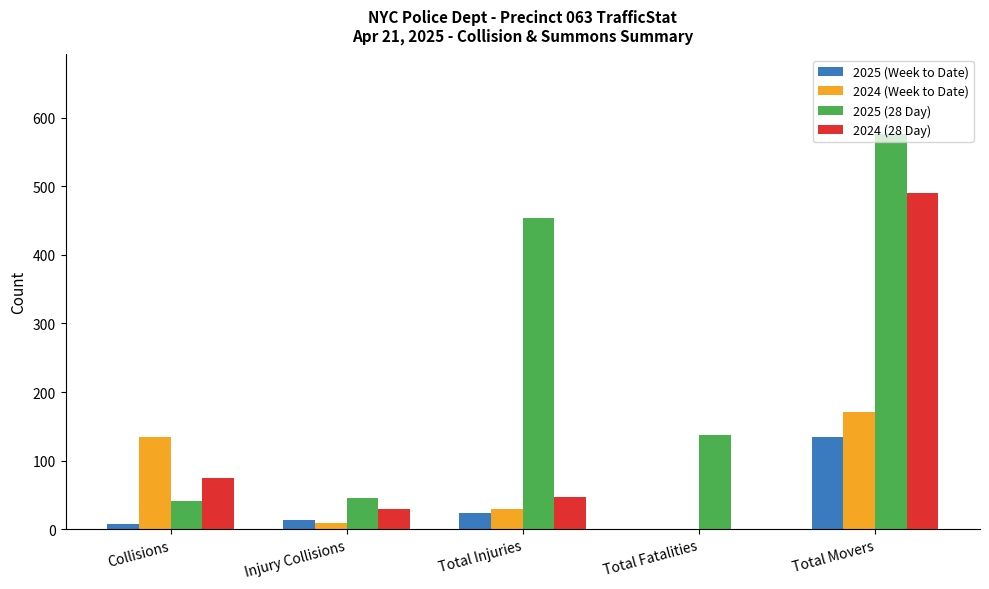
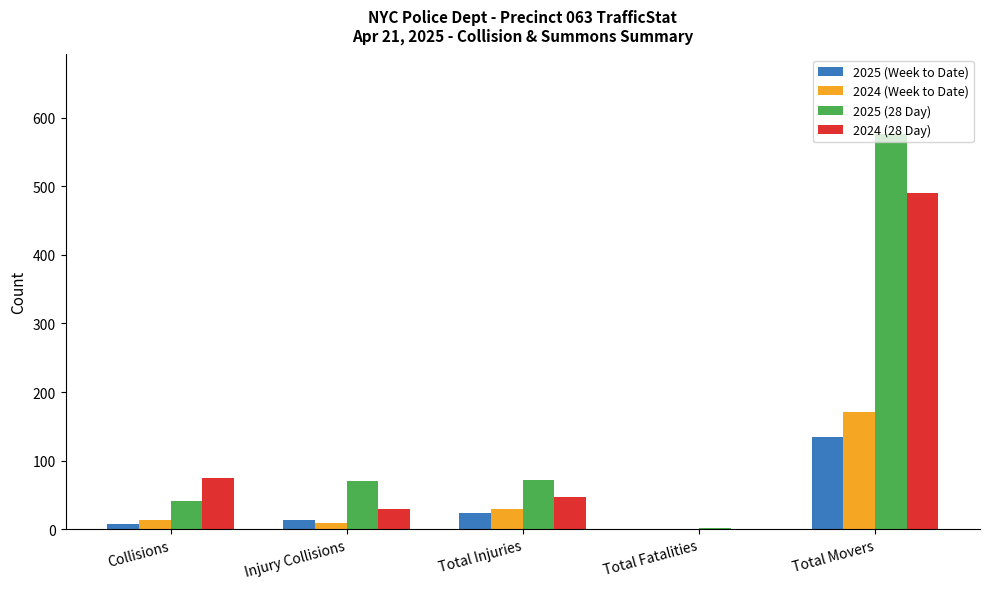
2024 (Week to Date), Collisions: 140 -> 10
2025 (28 Day), Injury Collisions: 50 -> 70
2025 (28 Day), Total Injuries: 450 -> 70
2025 (28 Day), Total Fatalities: 140 -> 0
